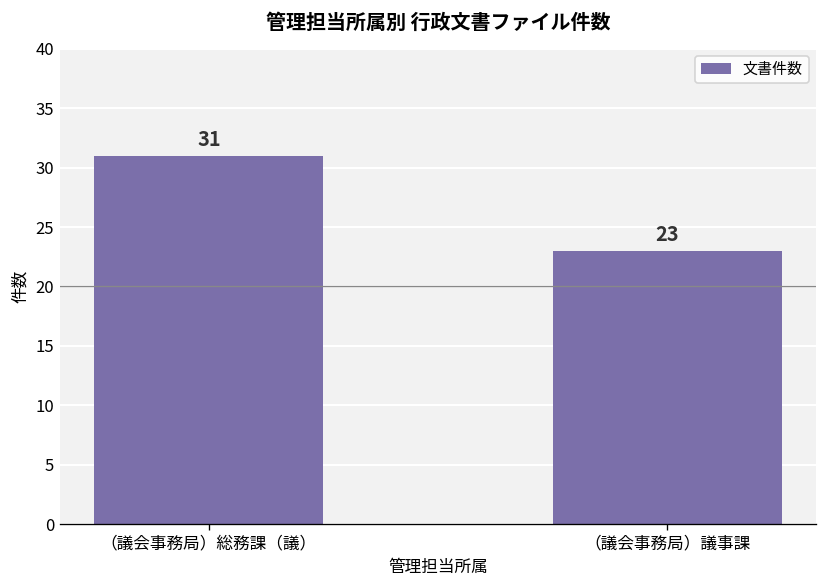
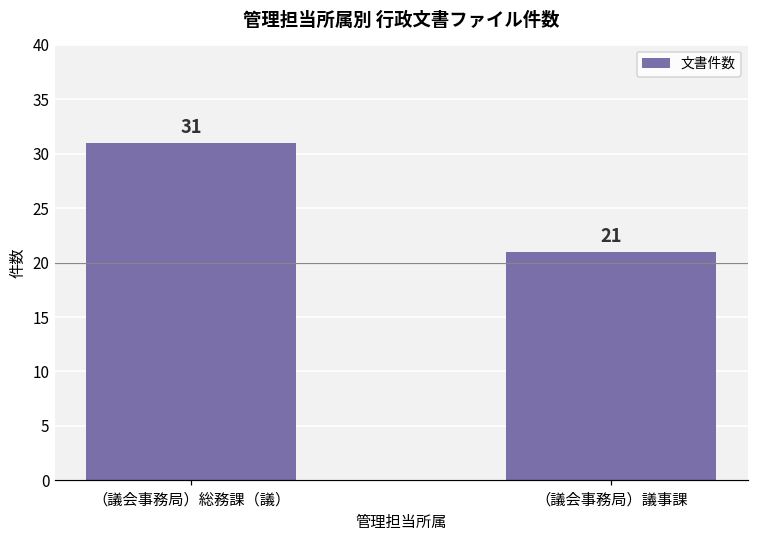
（議会事務局）議事課: 23 -> 21
